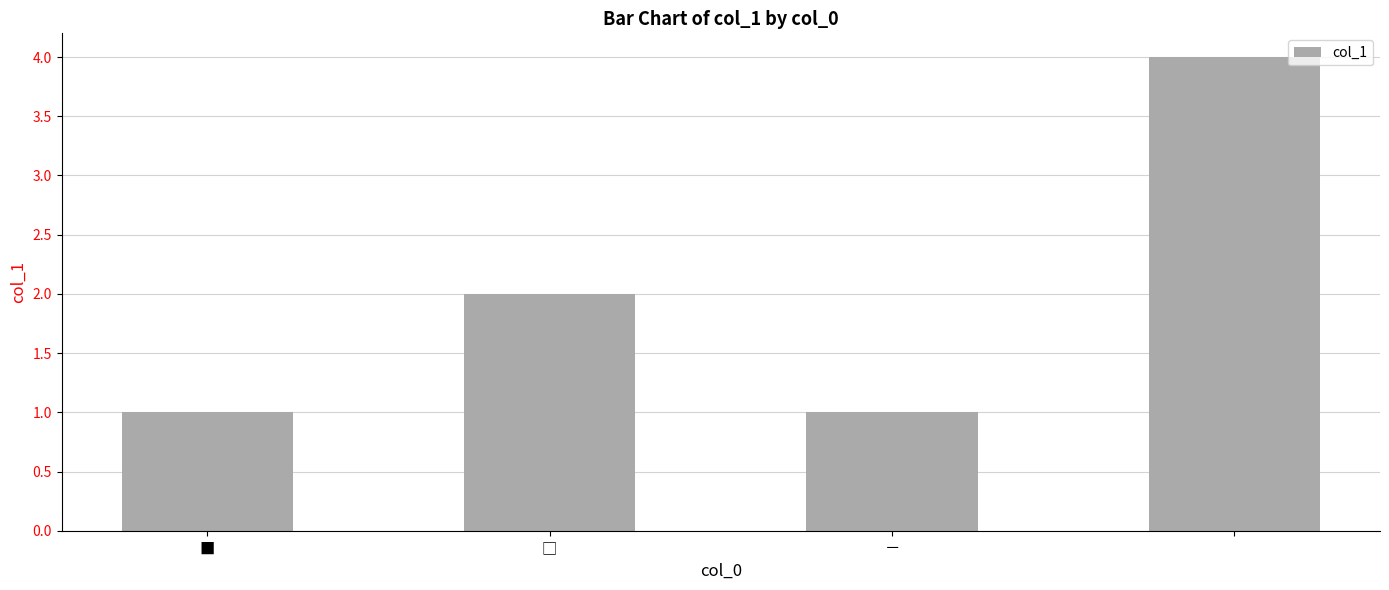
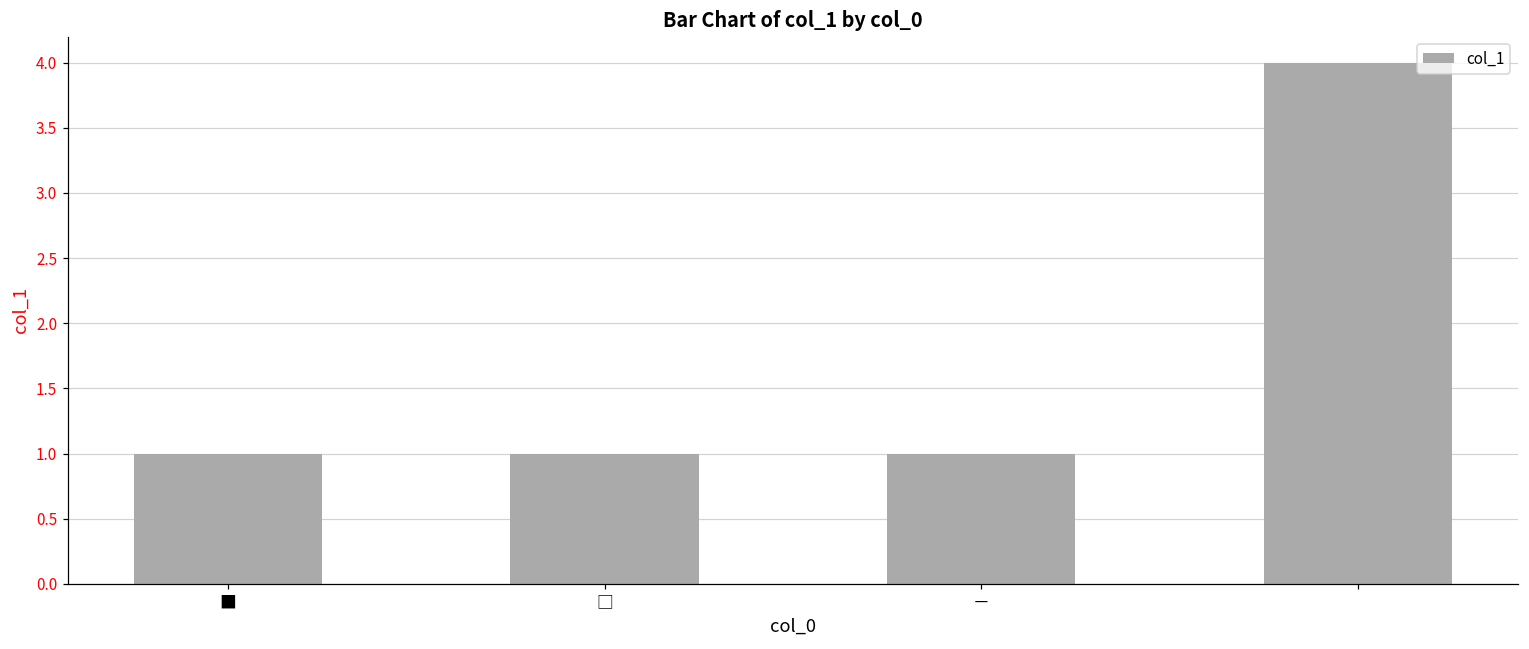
□: 2 -> 1
